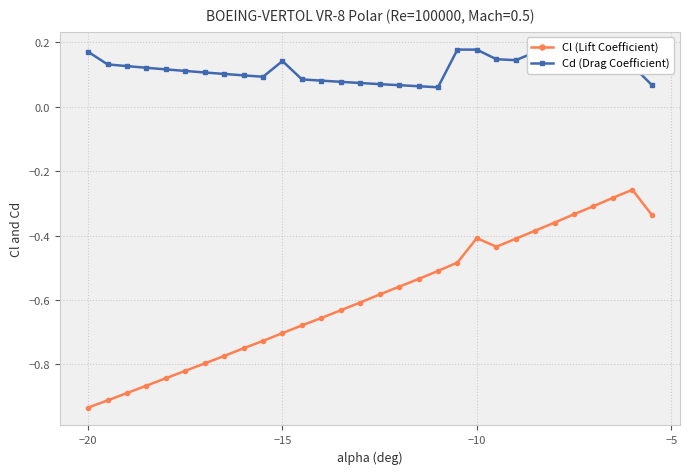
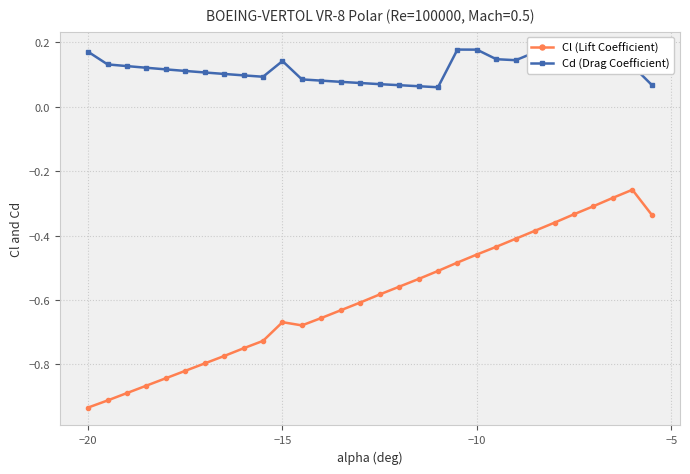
Cl (Lift Coefficient), −15: -0.70 -> -0.67
Cl (Lift Coefficient), −10: -0.41 -> -0.46
